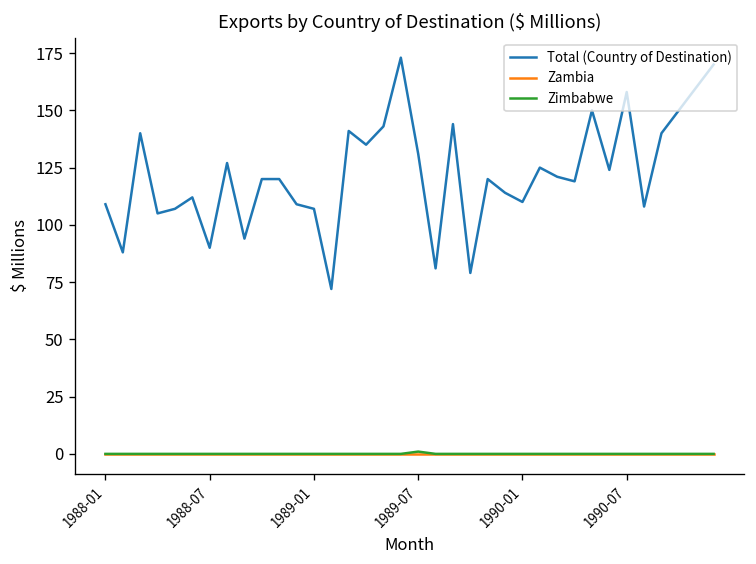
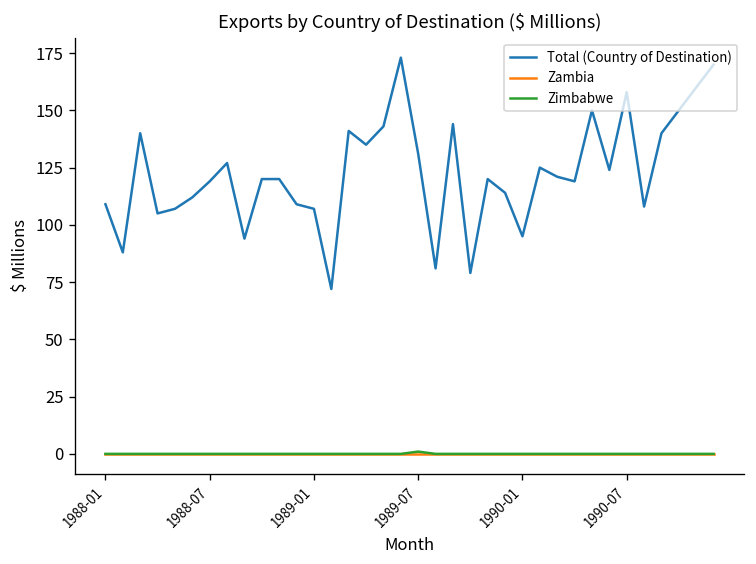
Total (Country of Destination), 1988-07: 90 -> 119
Total (Country of Destination), 1990-01: 110 -> 95
